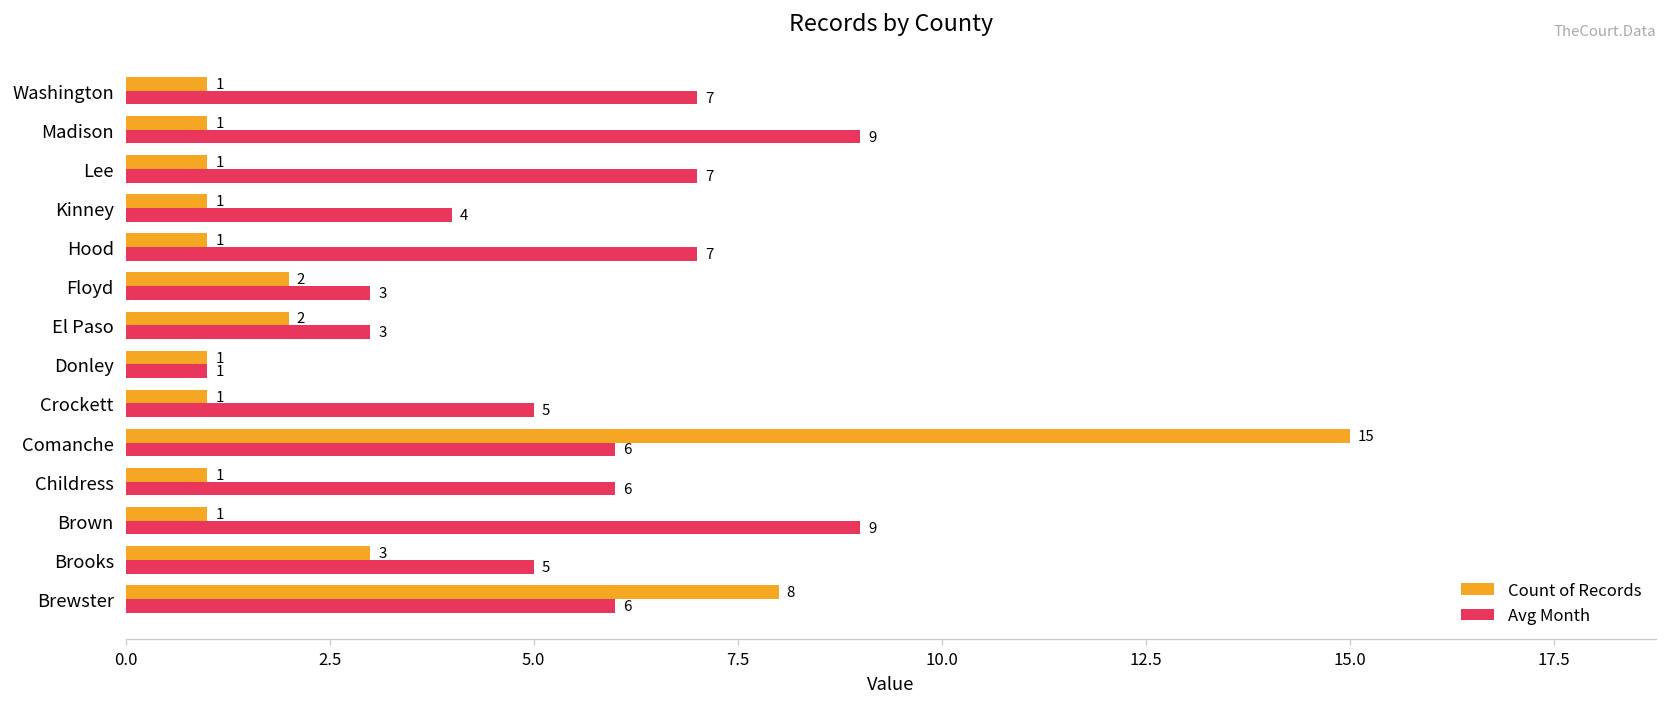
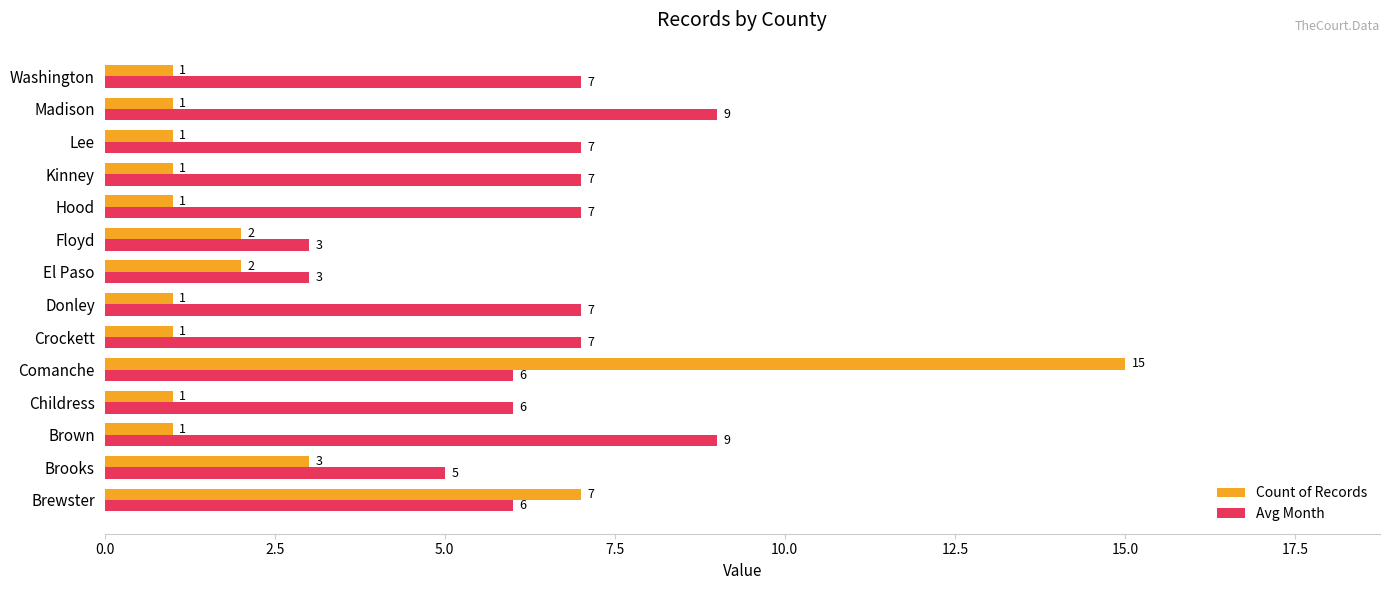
Avg Month, Kinney: 4 -> 7
Avg Month, Donley: 1 -> 7
Avg Month, Crockett: 5 -> 7
Count of Records, Brewster: 8 -> 7
